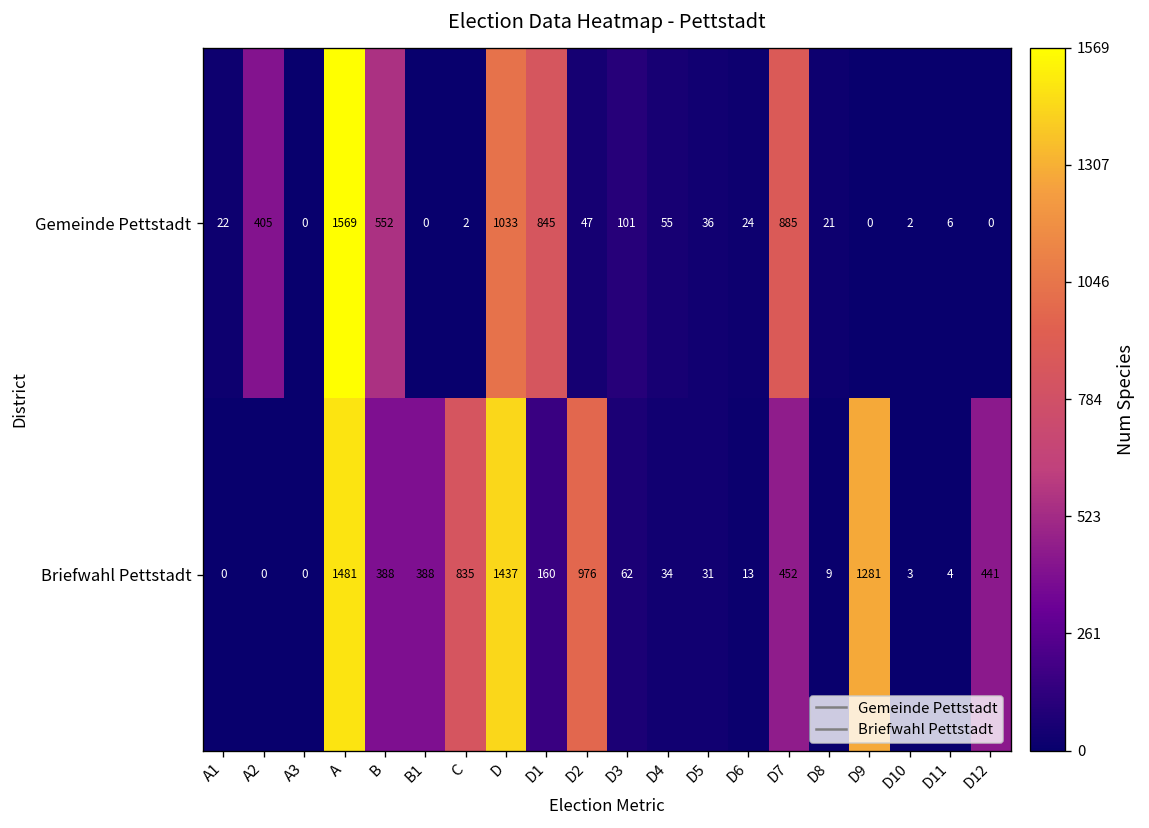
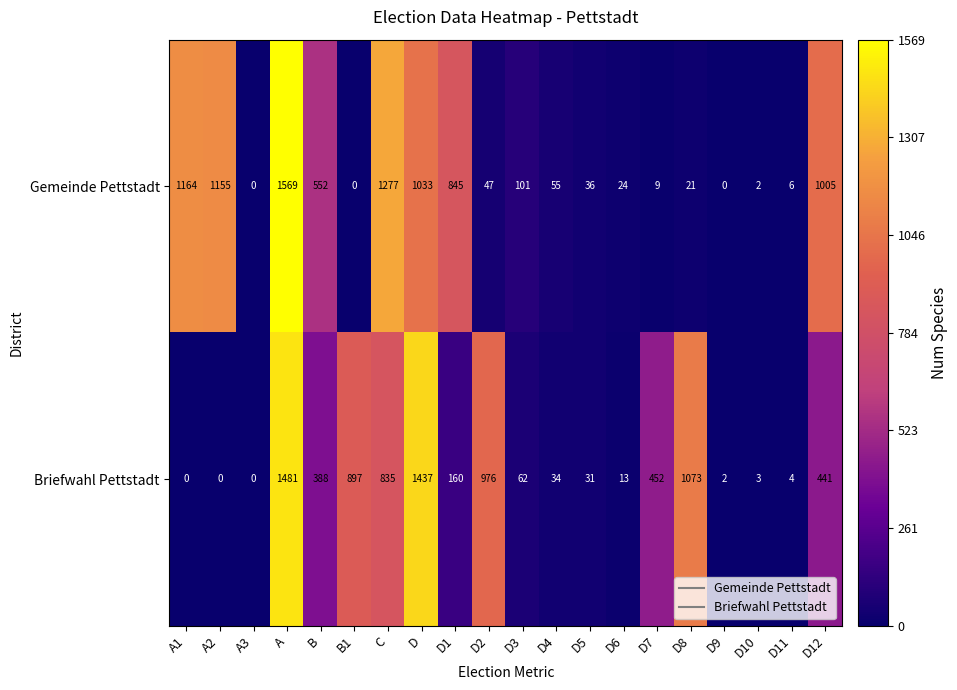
Gemeinde Pettstadt, A1: 22 -> 1164
Gemeinde Pettstadt, A2: 405 -> 1155
Gemeinde Pettstadt, C: 2 -> 1277
Gemeinde Pettstadt, D7: 885 -> 9
Gemeinde Pettstadt, D12: 0 -> 1005
Briefwahl Pettstadt, B1: 388 -> 897
Briefwahl Pettstadt, D8: 9 -> 1073
Briefwahl Pettstadt, D9: 1281 -> 2
